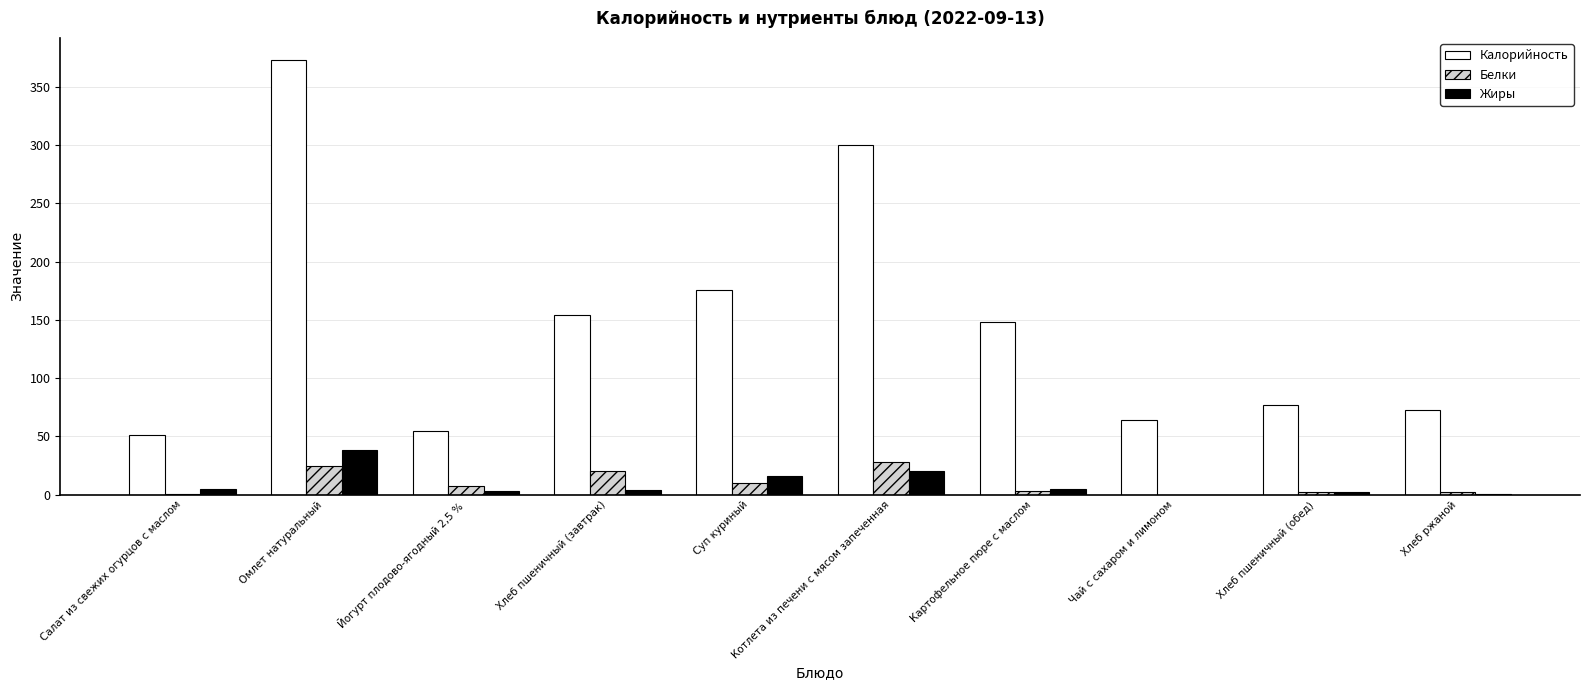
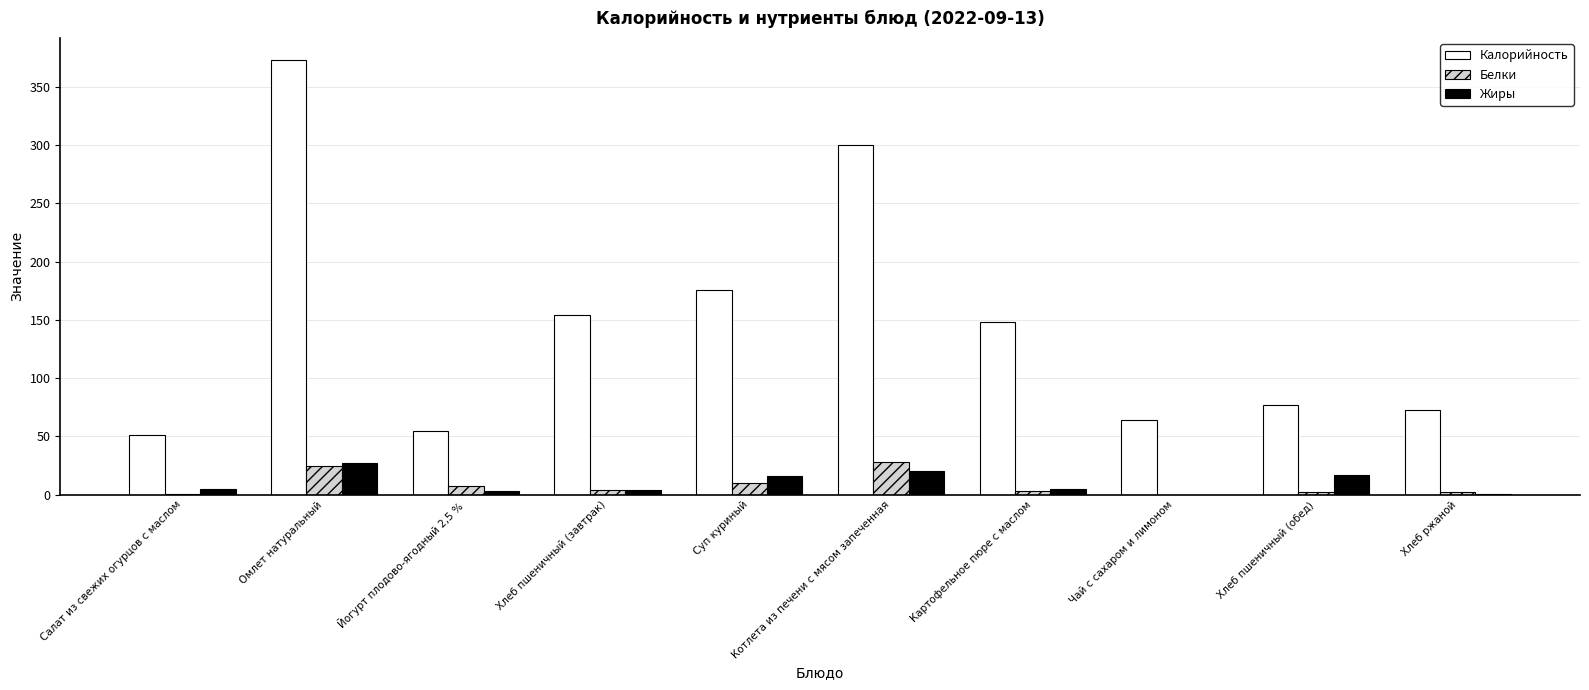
Жиры, Омлет натуральный: 38 -> 27
Белки, Хлеб пшеничный (завтрак): 20 -> 4
Жиры, Хлеб пшеничный (обед): 2 -> 17
